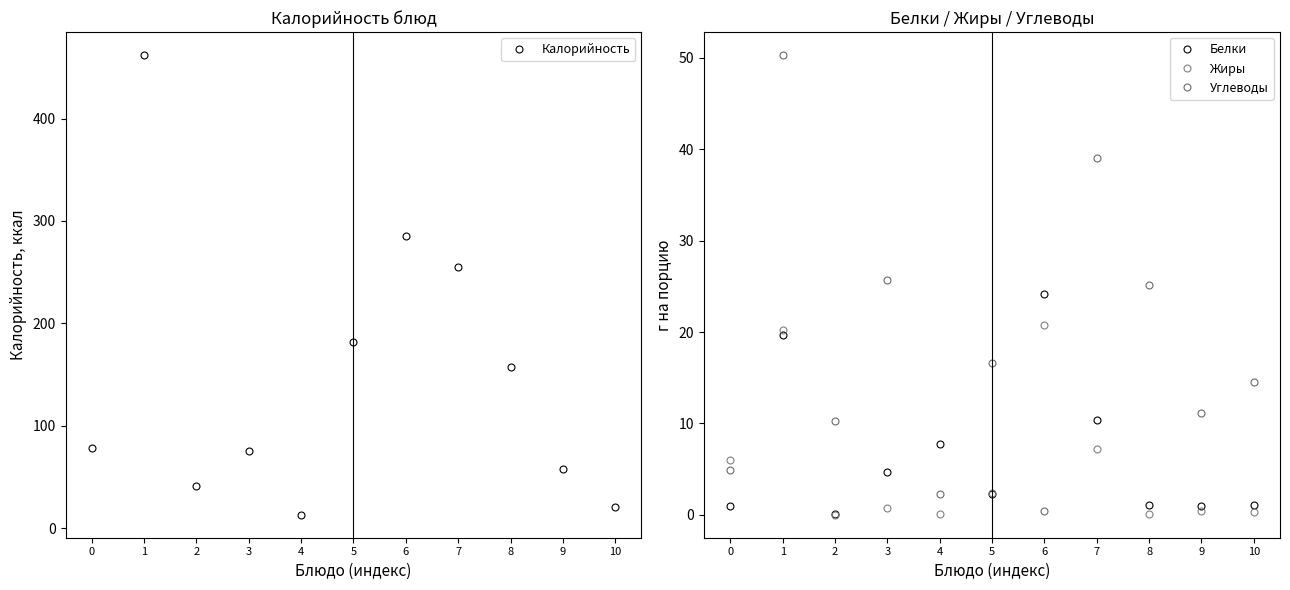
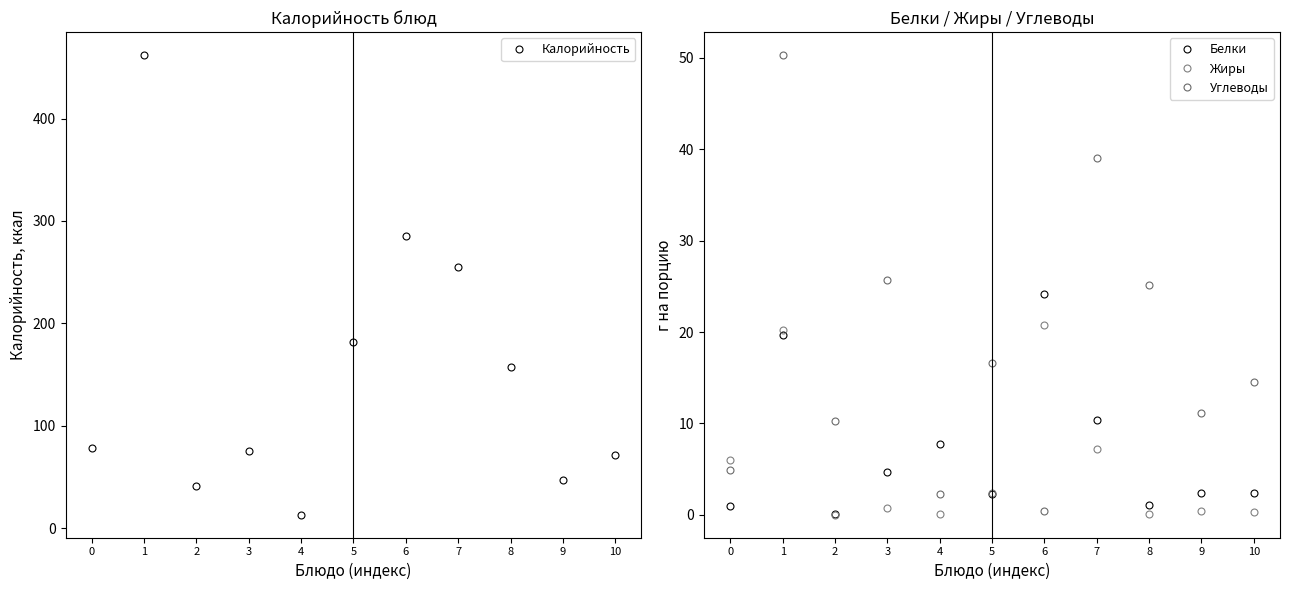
Калорийность блюд, 9: 58 -> 47
Калорийность блюд, 10: 21 -> 71
Белки / Жиры / Углеводы, Белки, 9: 1 -> 2
Белки / Жиры / Углеводы, Белки, 10: 1 -> 2
